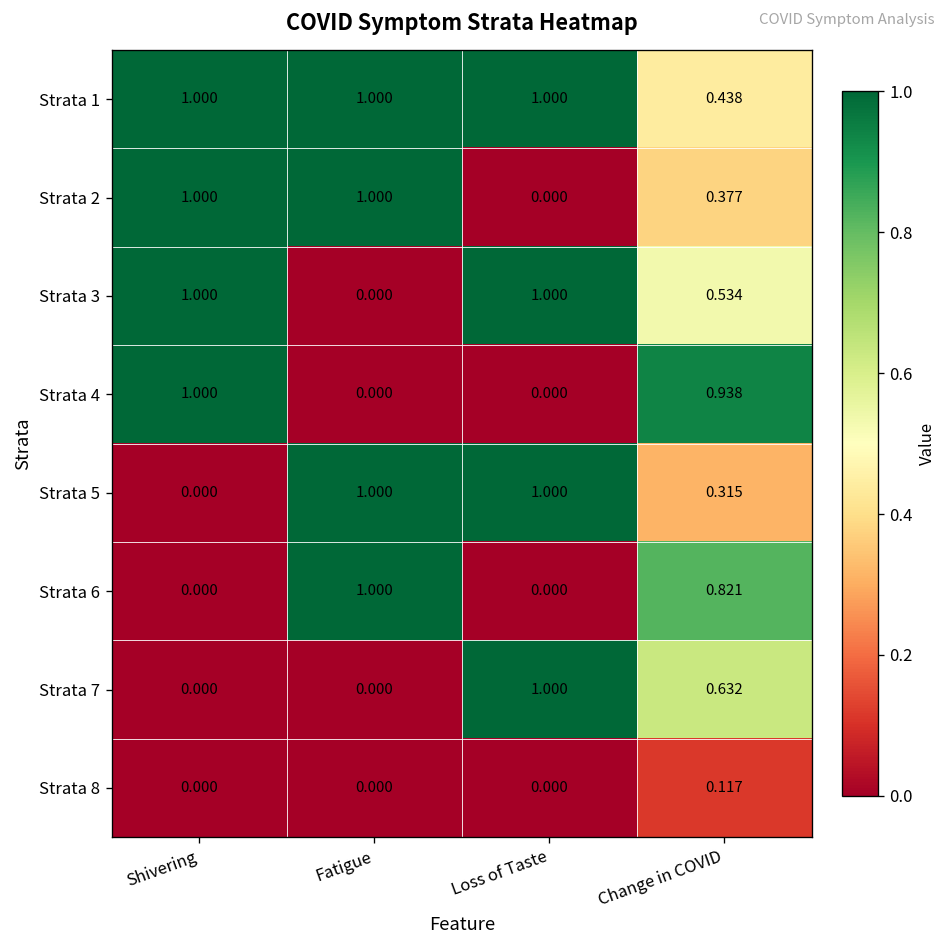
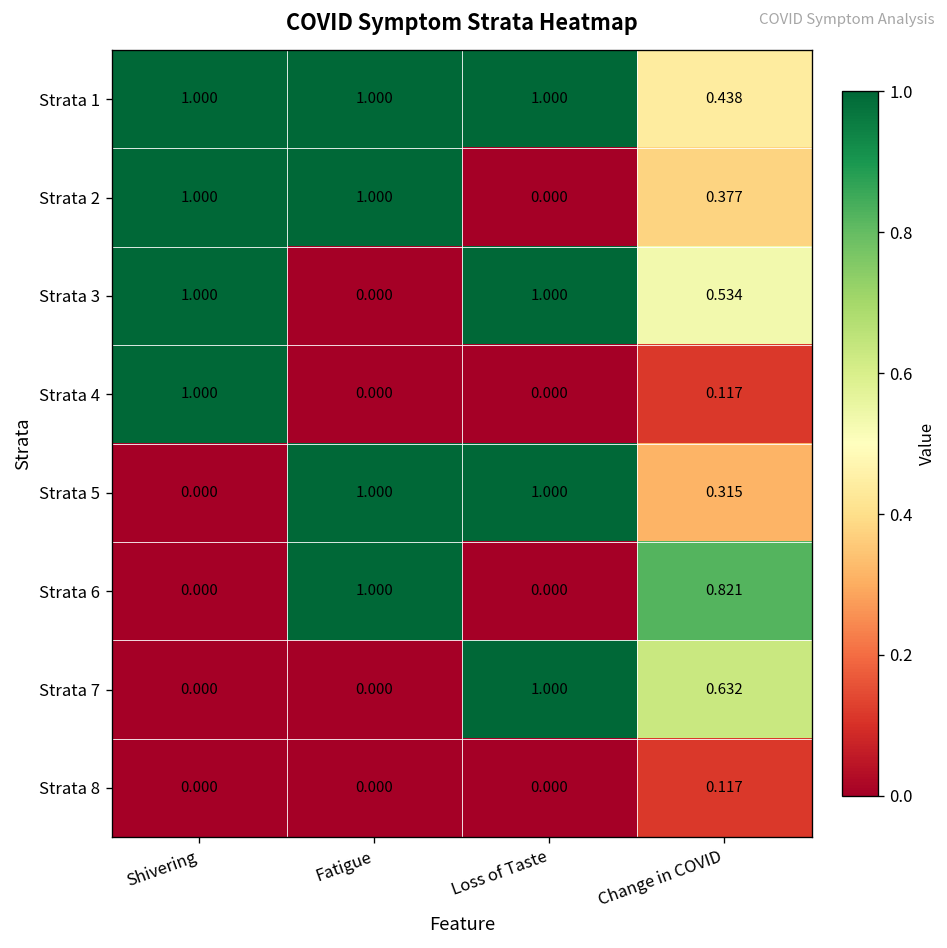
Strata 4, Change in COVID: 0.938 -> 0.117
